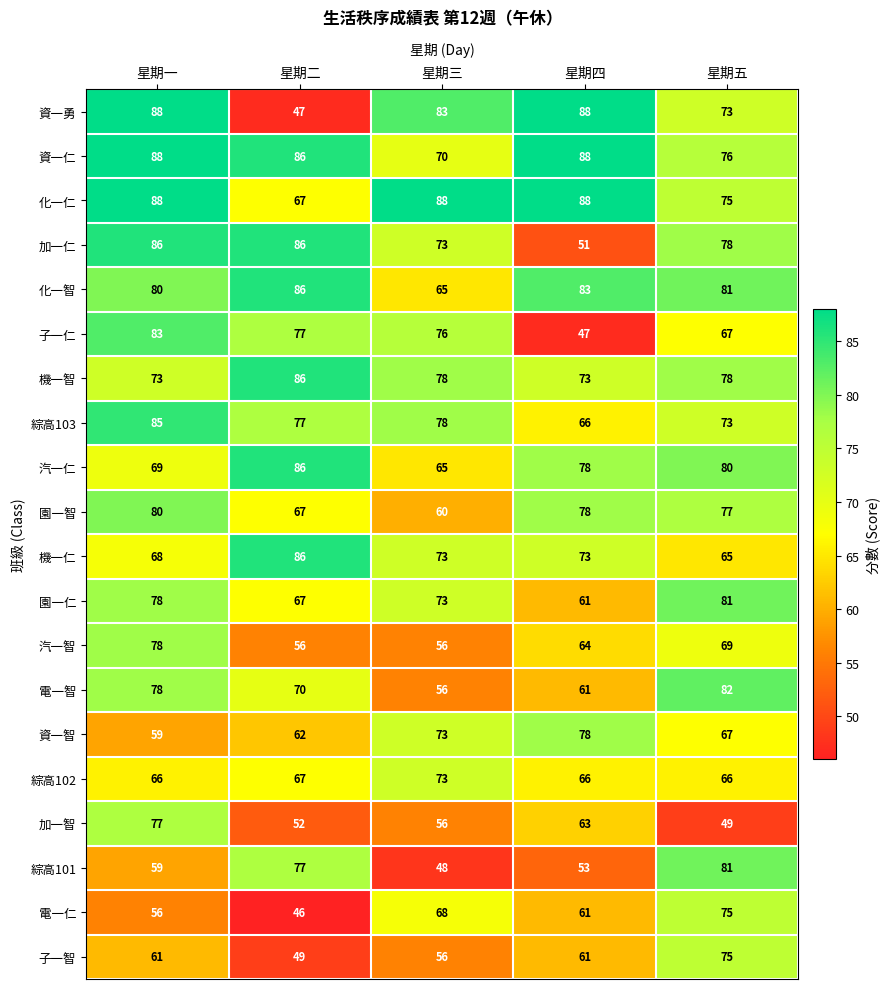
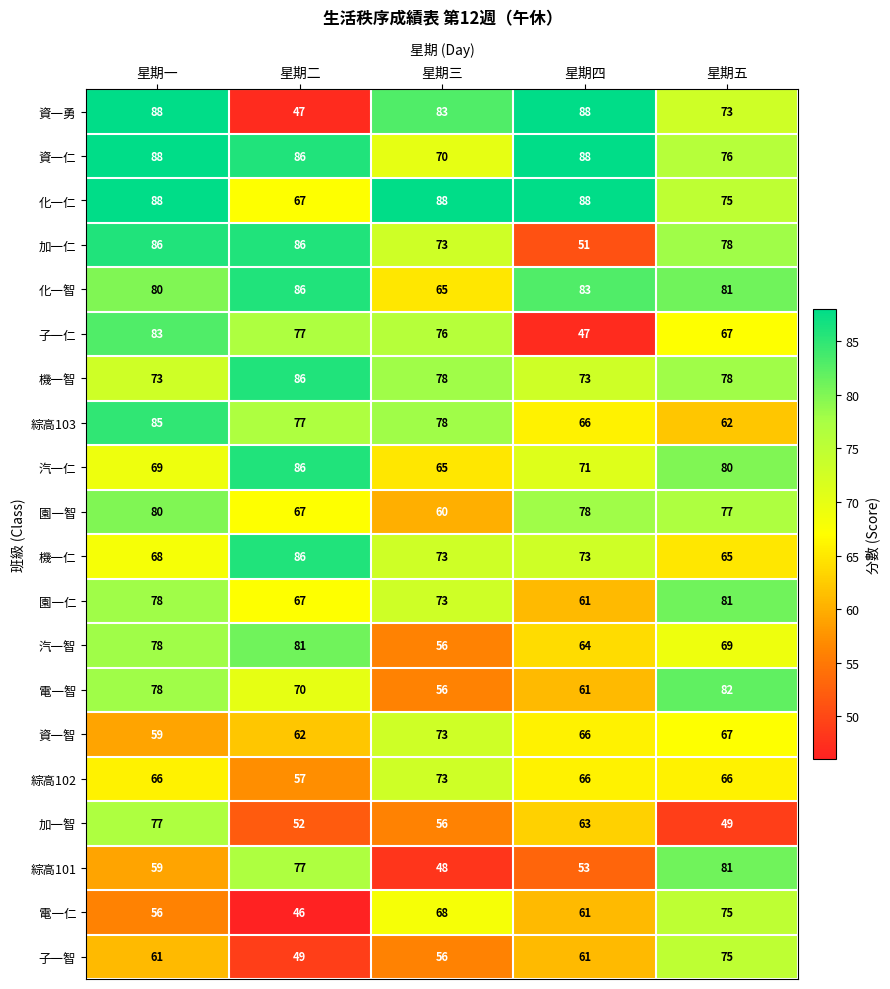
綜高103, 星期五: 73 -> 62
汽一仁, 星期四: 78 -> 71
汽一智, 星期二: 56 -> 81
資一智, 星期四: 78 -> 66
綜高102, 星期二: 67 -> 57
